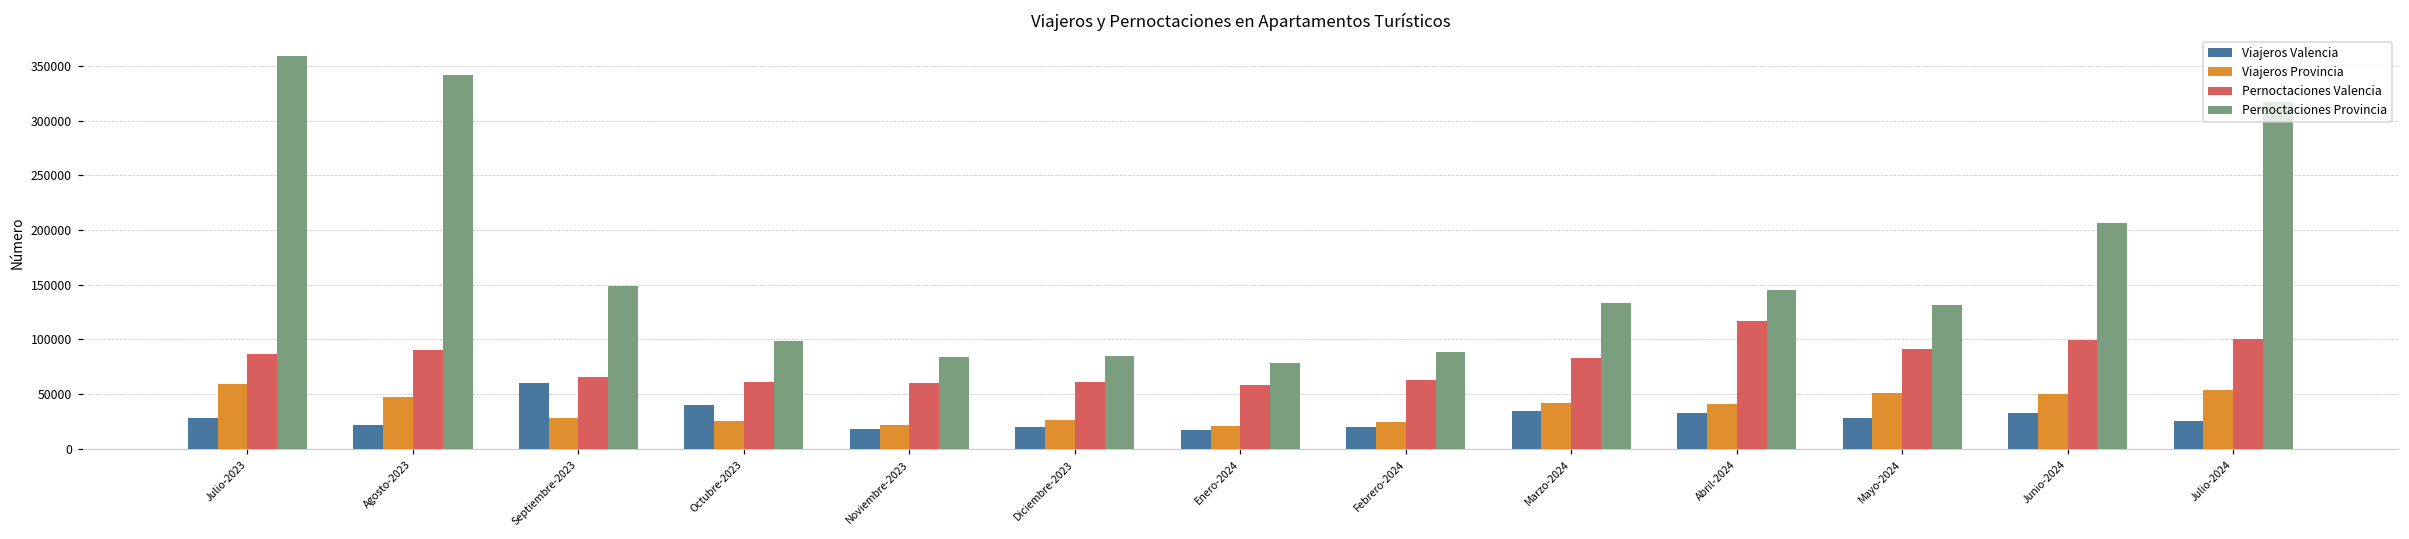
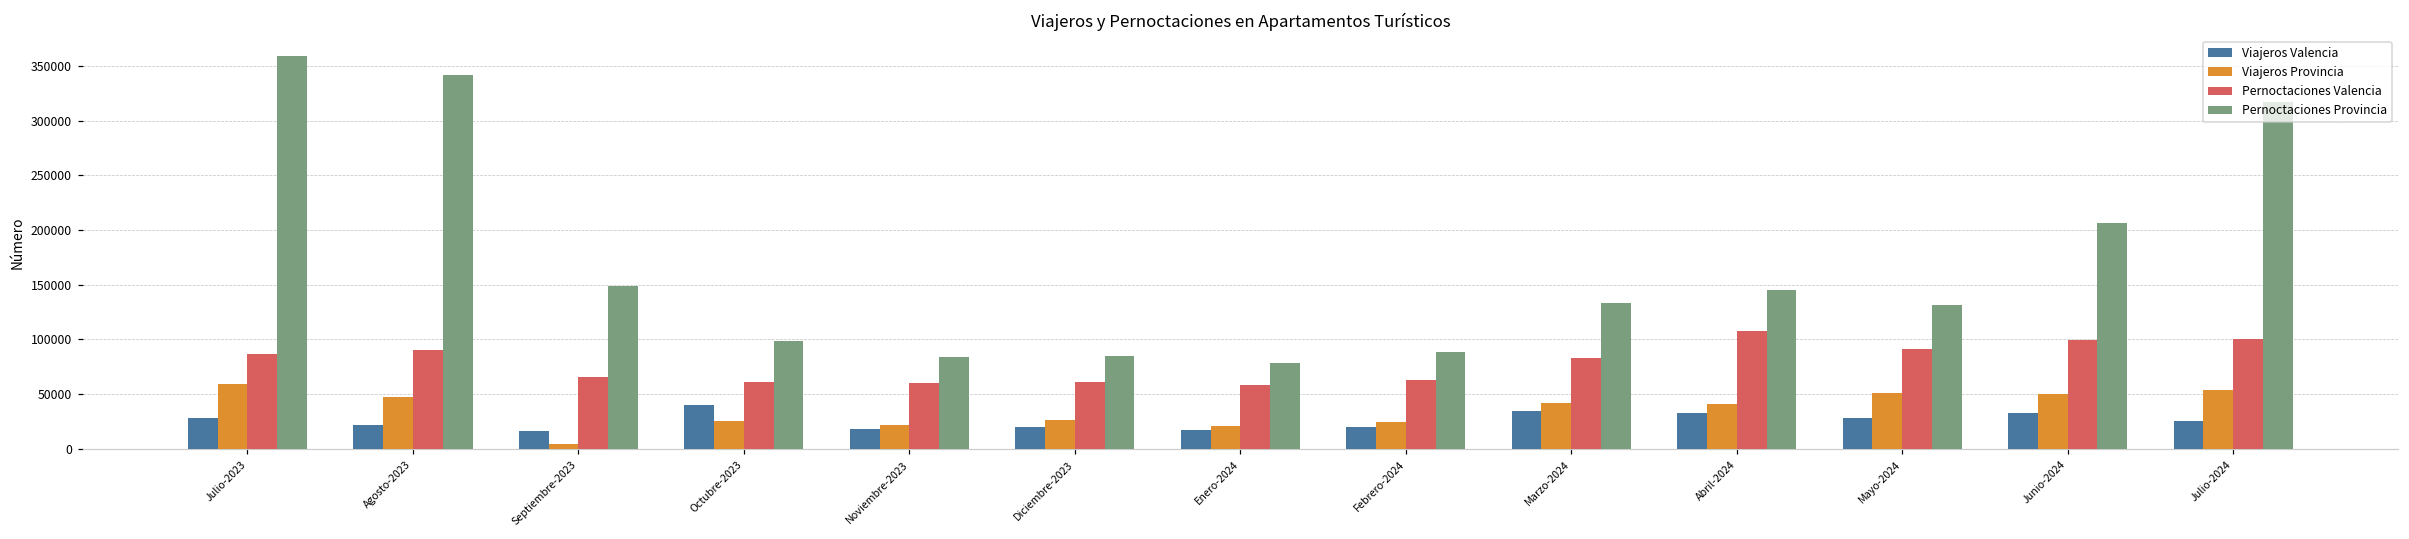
Viajeros Valencia, Septiembre-2023: 60000 -> 20000
Viajeros Provincia, Septiembre-2023: 30000 -> 0
Pernoctaciones Valencia, Abril-2024: 120000 -> 110000
